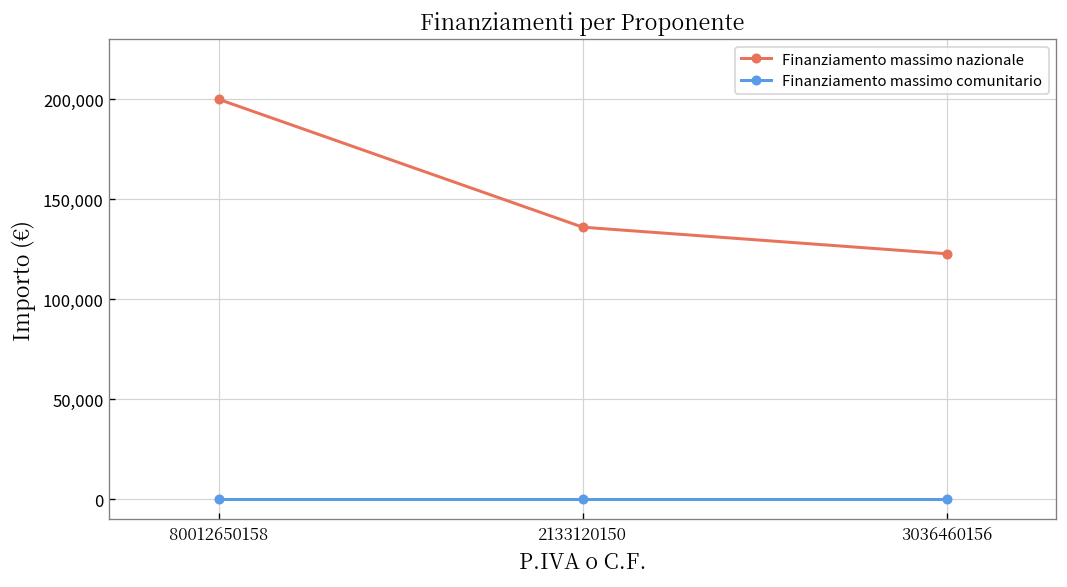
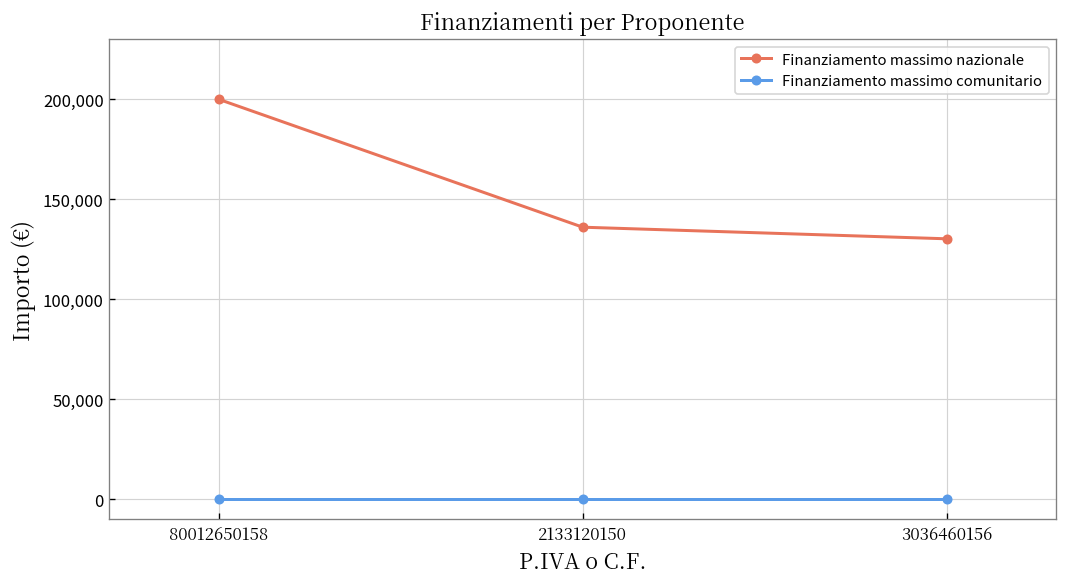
Finanziamento massimo nazionale, 3036460156: 123,000 -> 130,000
